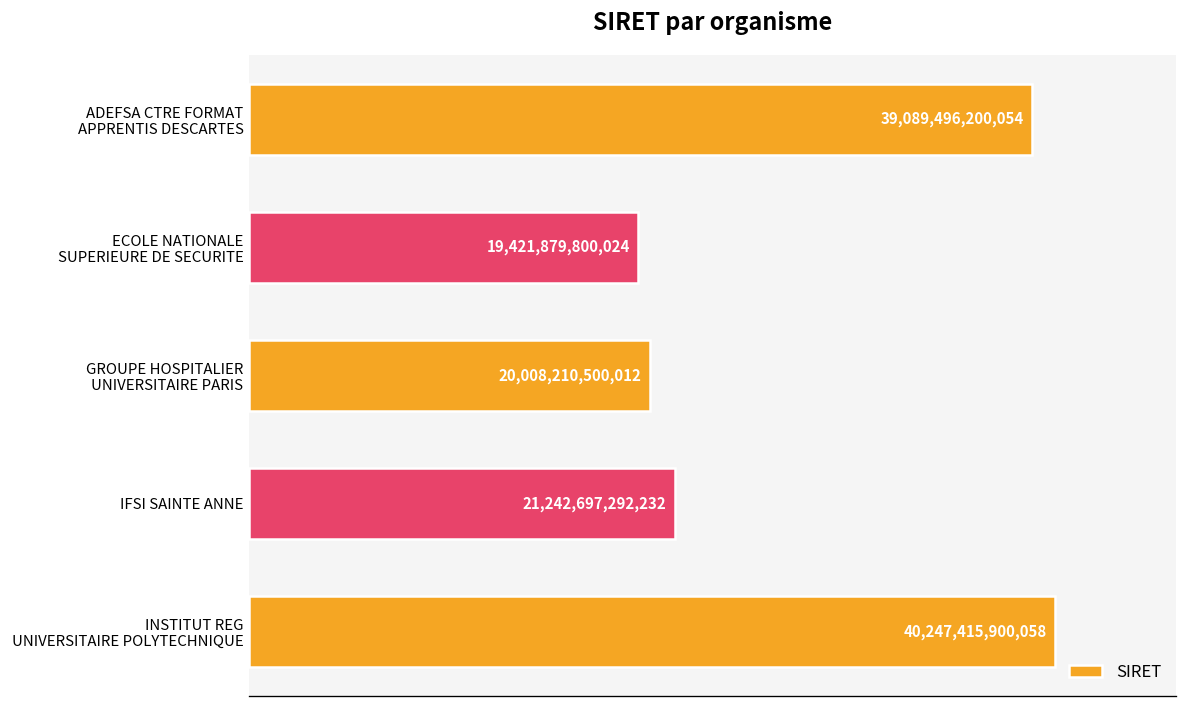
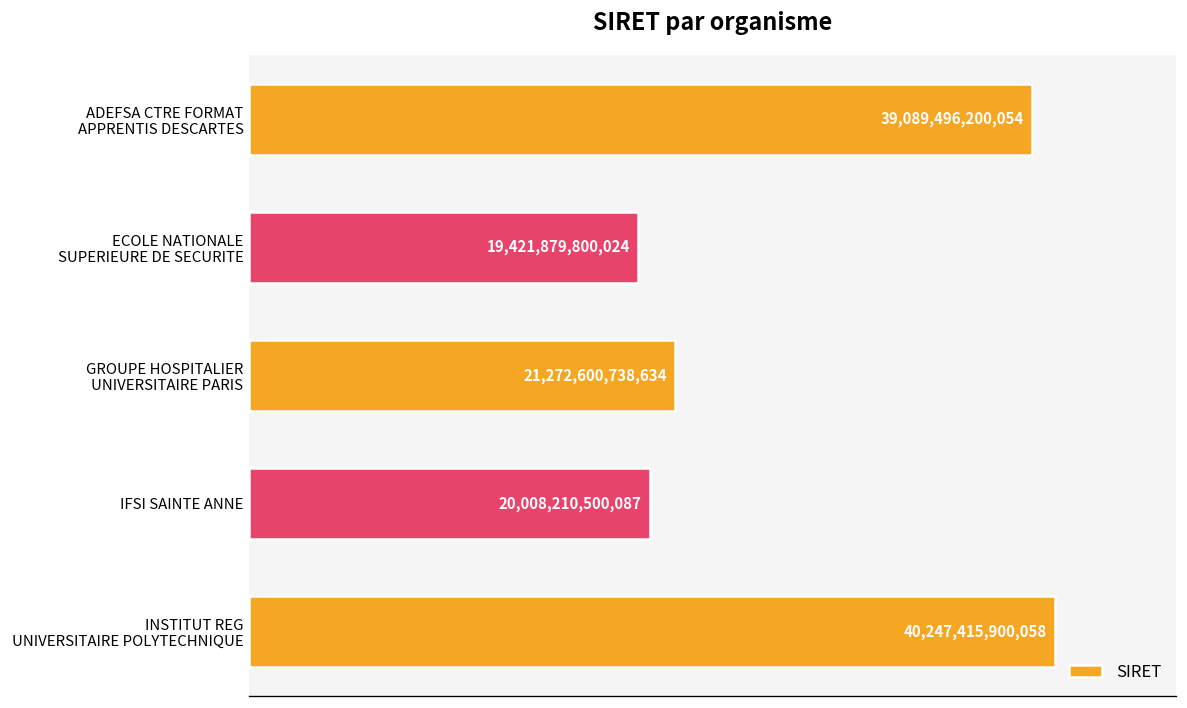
GROUPE HOSPITALIER UNIVERSITAIRE PARIS: 20,008,210,500,012 -> 21,272,600,738,634
IFSI SAINTE ANNE: 21,242,697,292,232 -> 20,008,210,500,087
